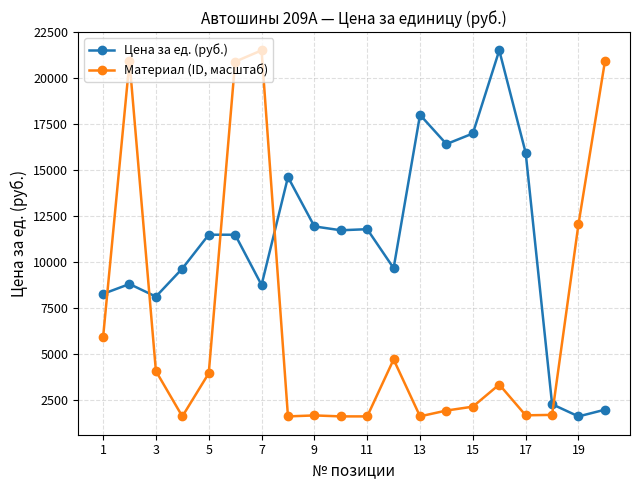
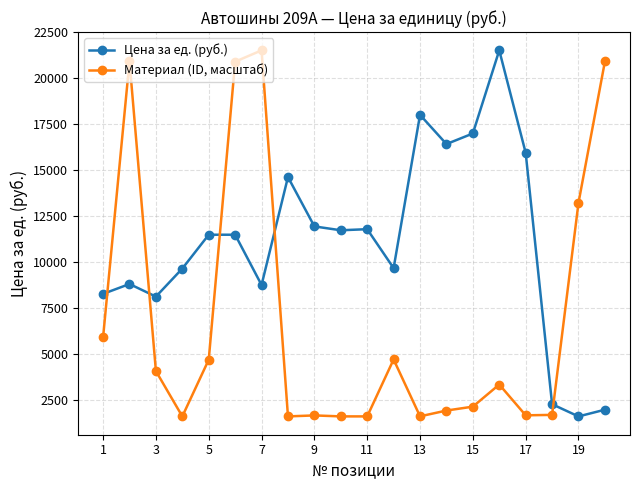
Материал (ID, масштаб), 5: 4000 -> 4700
Материал (ID, масштаб), 19: 12100 -> 13200
